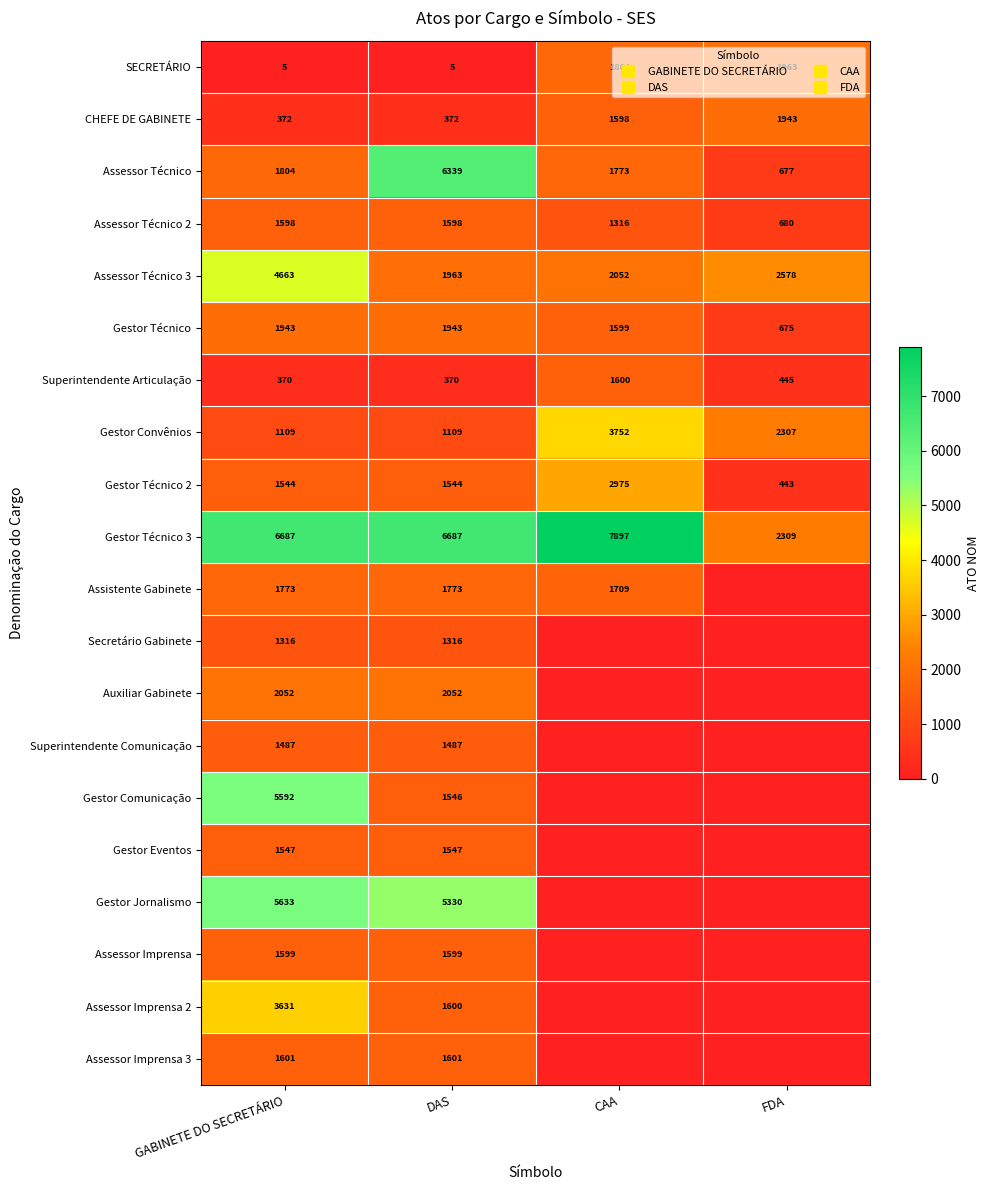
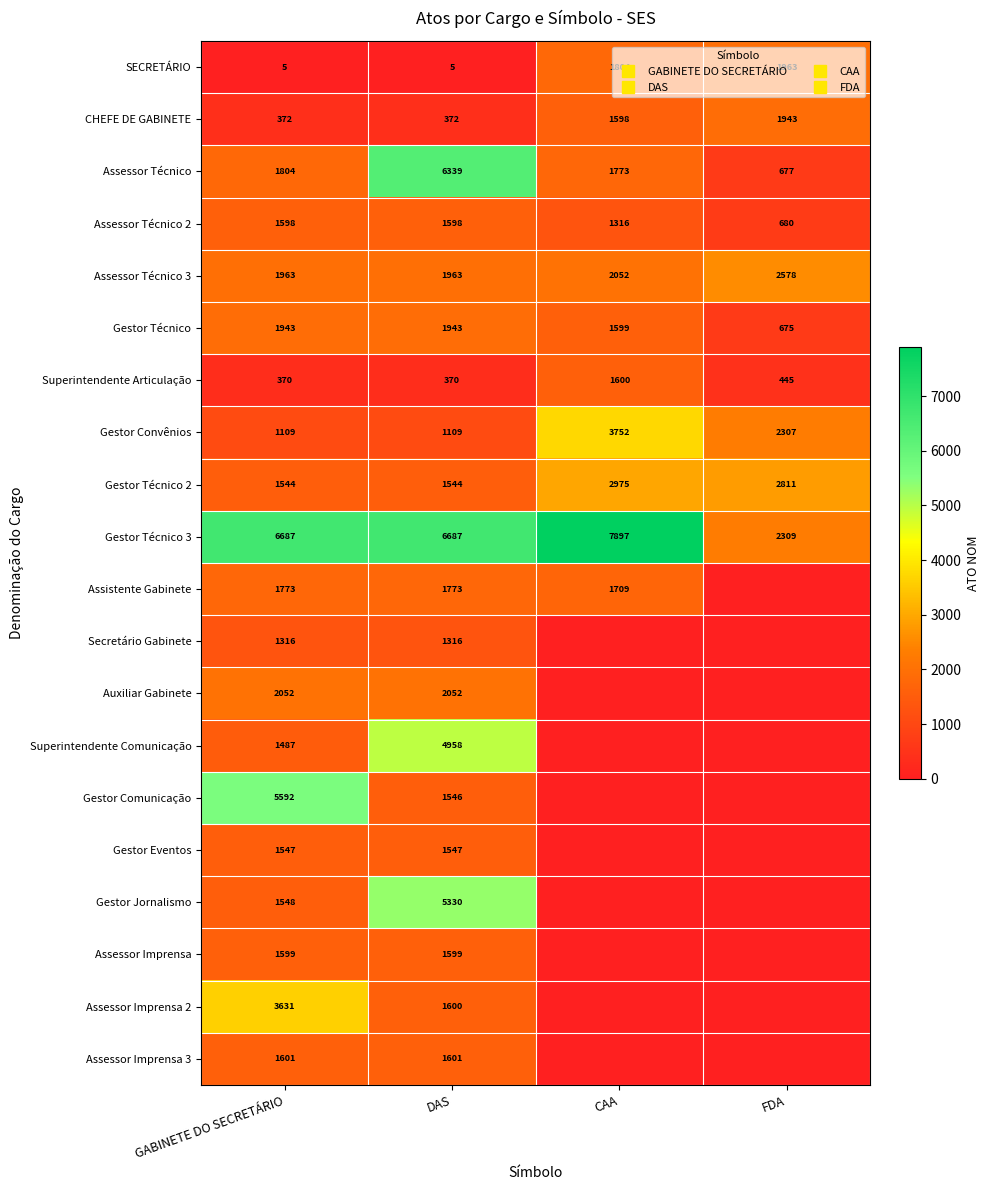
Assessor Técnico 3, GABINETE DO SECRETÁRIO: 4663 -> 1963
Gestor Técnico 2, FDA: 443 -> 2811
Superintendente Comunicação, DAS: 1487 -> 4958
Gestor Jornalismo, GABINETE DO SECRETÁRIO: 5633 -> 1548
